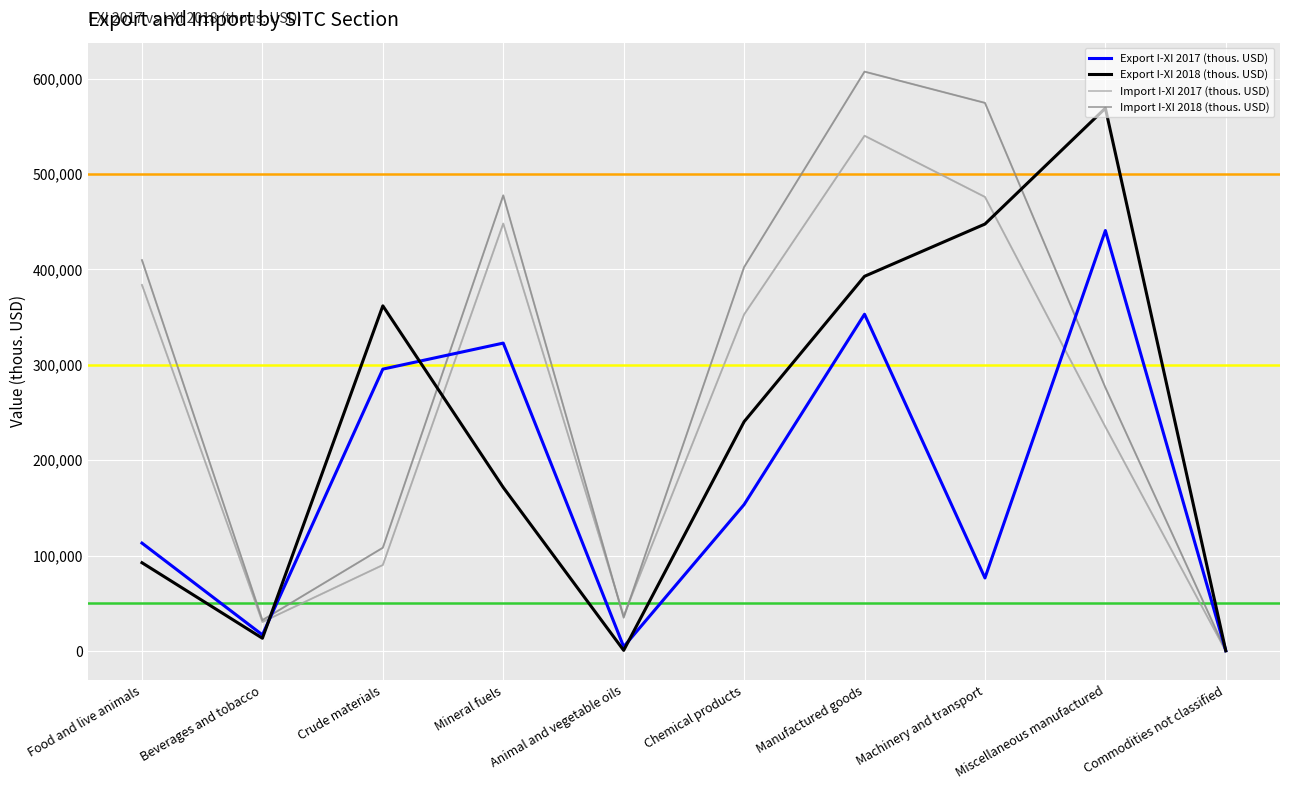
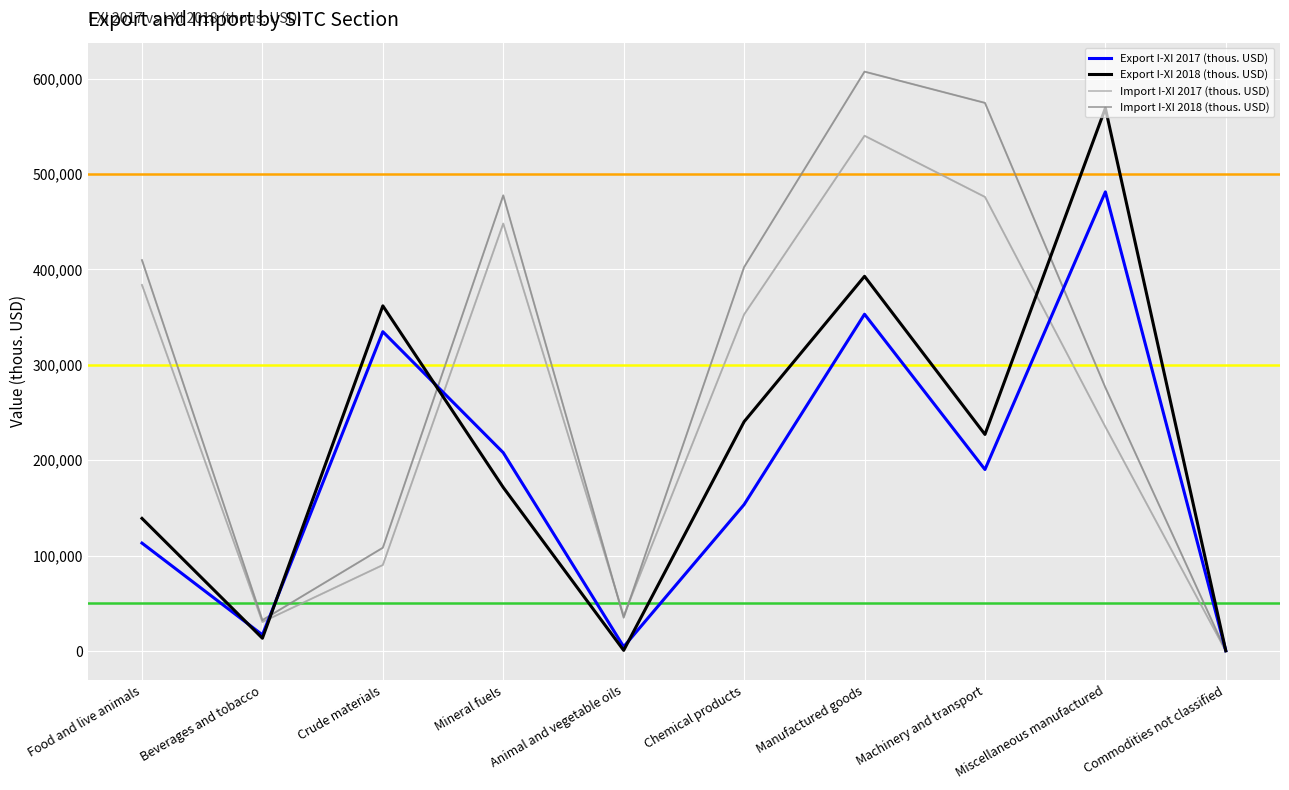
Export I-XI 2018 (thous. USD), Food and live animals: 90,000 -> 140,000
Export I-XI 2017 (thous. USD), Crude materials: 300,000 -> 330,000
Export I-XI 2017 (thous. USD), Mineral fuels: 320,000 -> 210,000
Export I-XI 2017 (thous. USD), Machinery and transport: 80,000 -> 190,000
Export I-XI 2018 (thous. USD), Machinery and transport: 450,000 -> 230,000
Export I-XI 2017 (thous. USD), Miscellaneous manufactured: 440,000 -> 480,000
